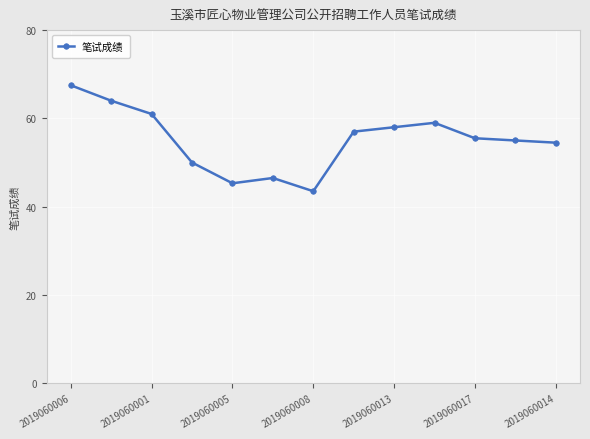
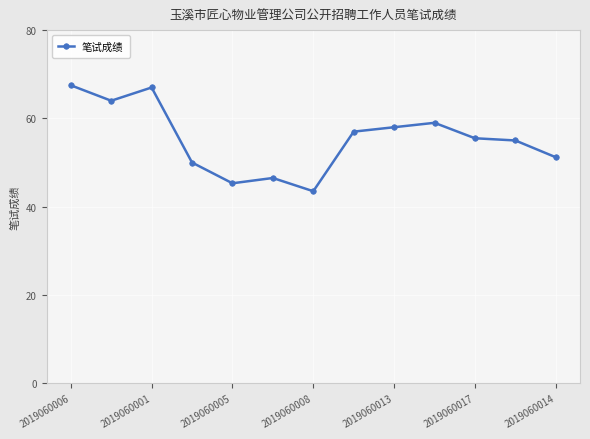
2019060001: 61 -> 67
2019060014: 55 -> 51
